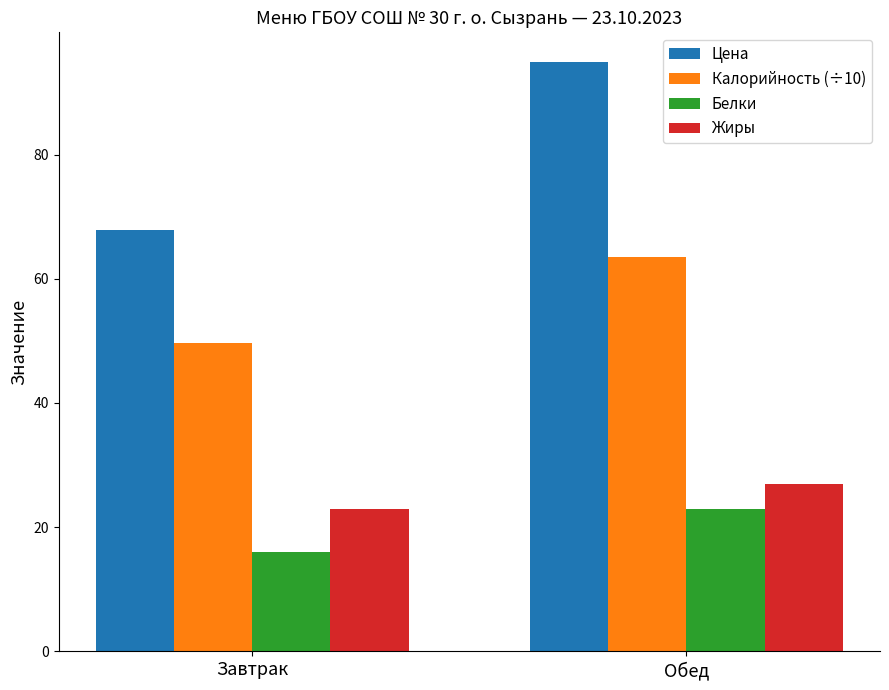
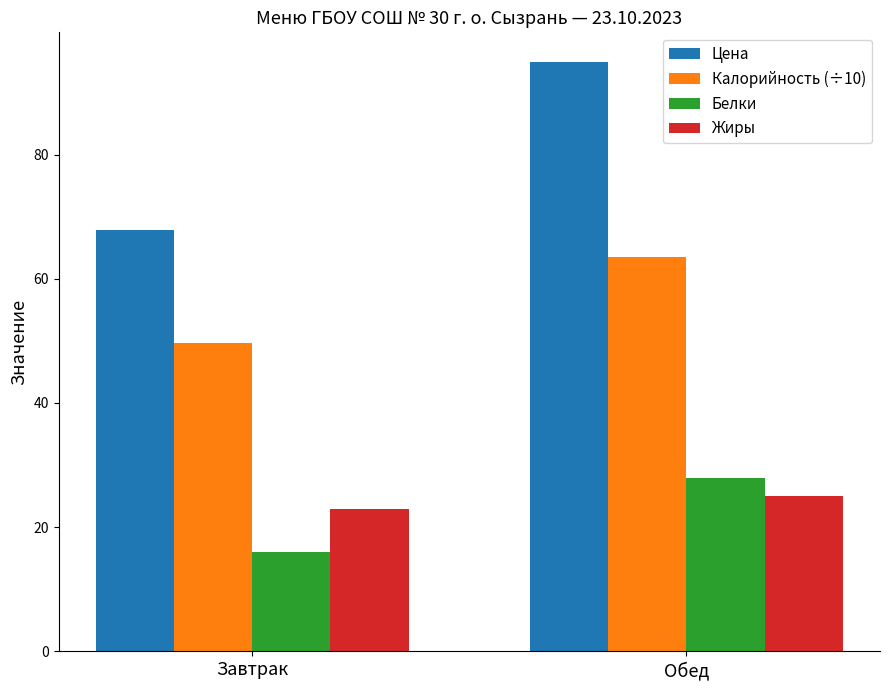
Белки, Обед: 23 -> 28
Жиры, Обед: 27 -> 25
